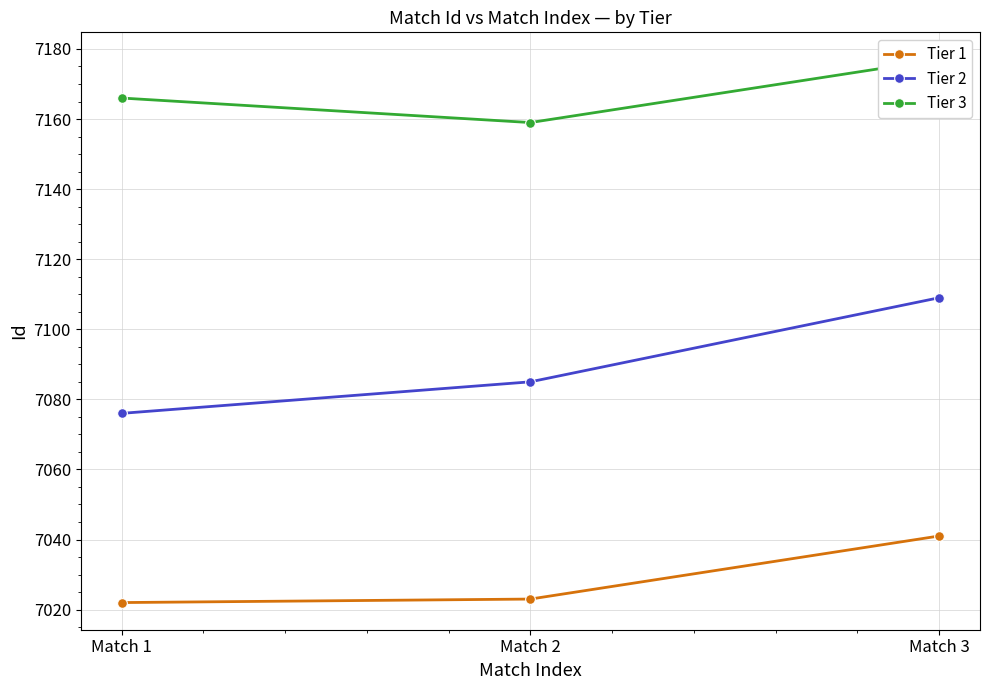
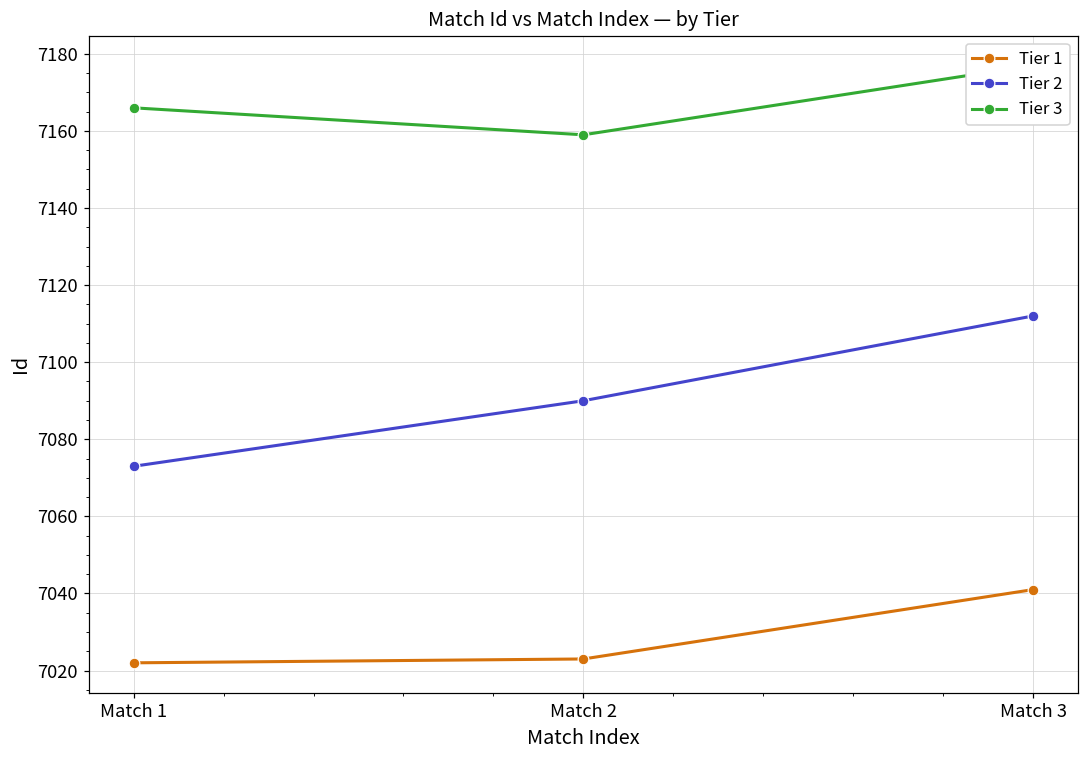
Tier 2, Match 1: 7076 -> 7073
Tier 2, Match 2: 7085 -> 7090
Tier 2, Match 3: 7109 -> 7112
